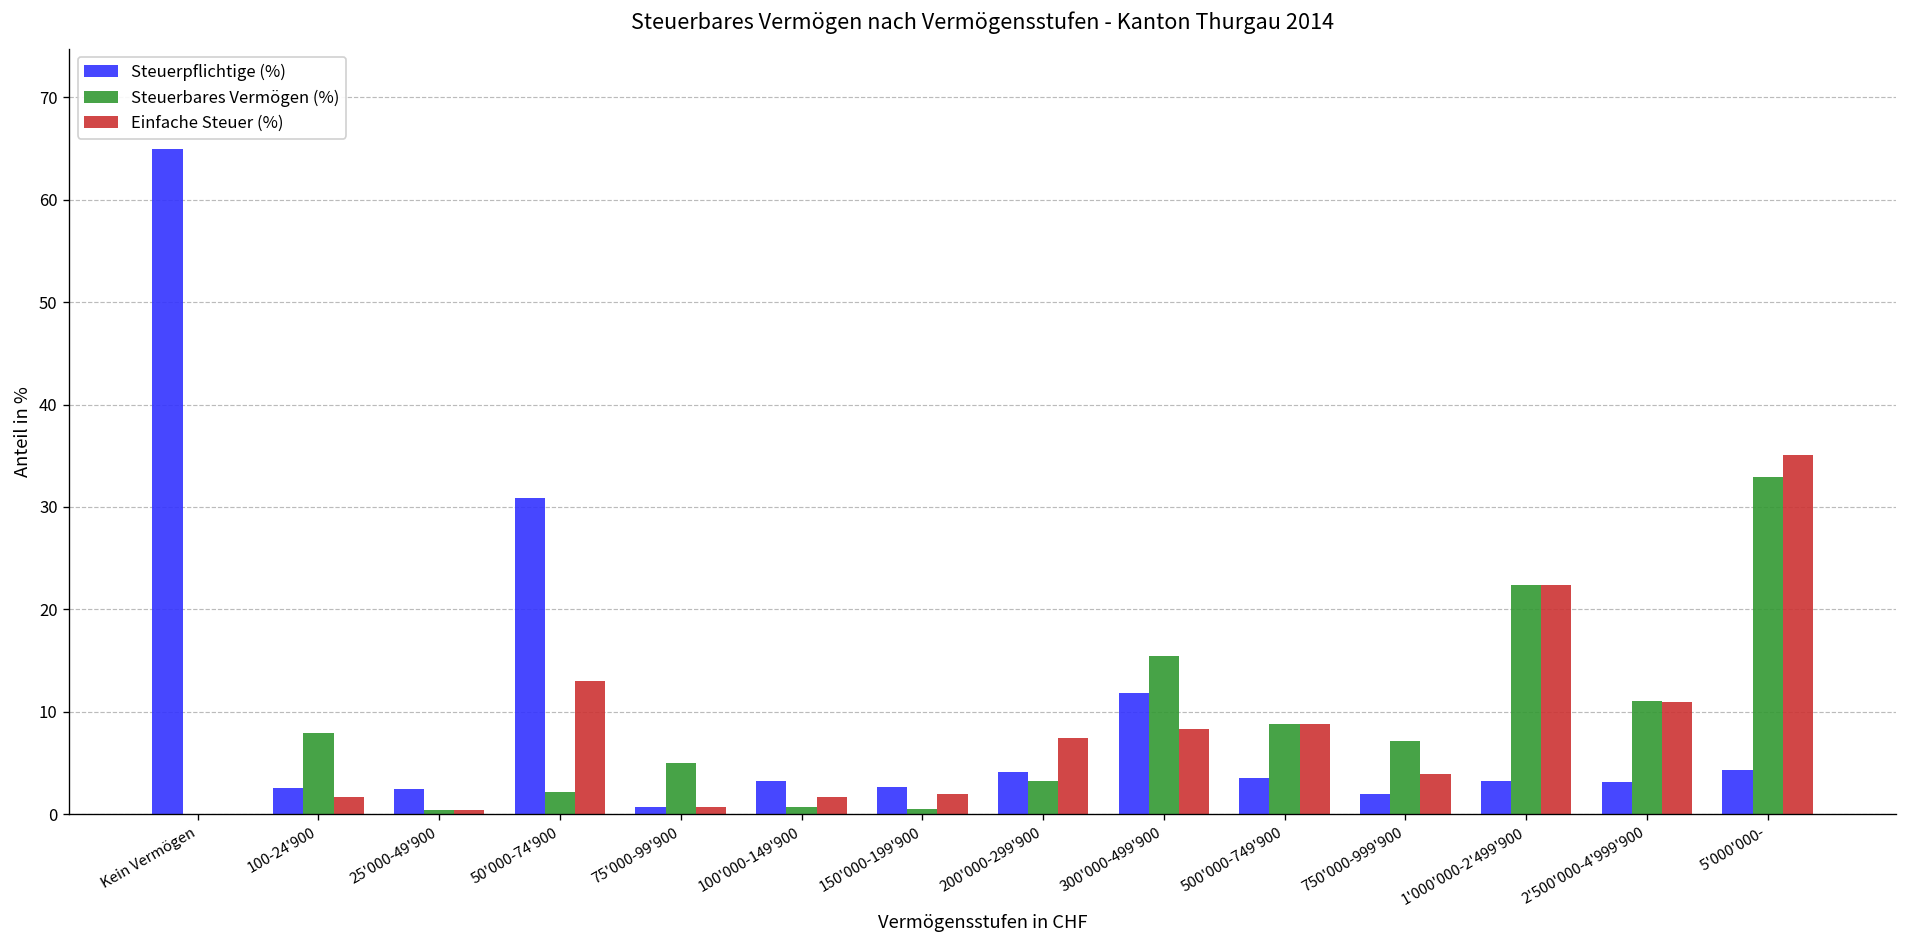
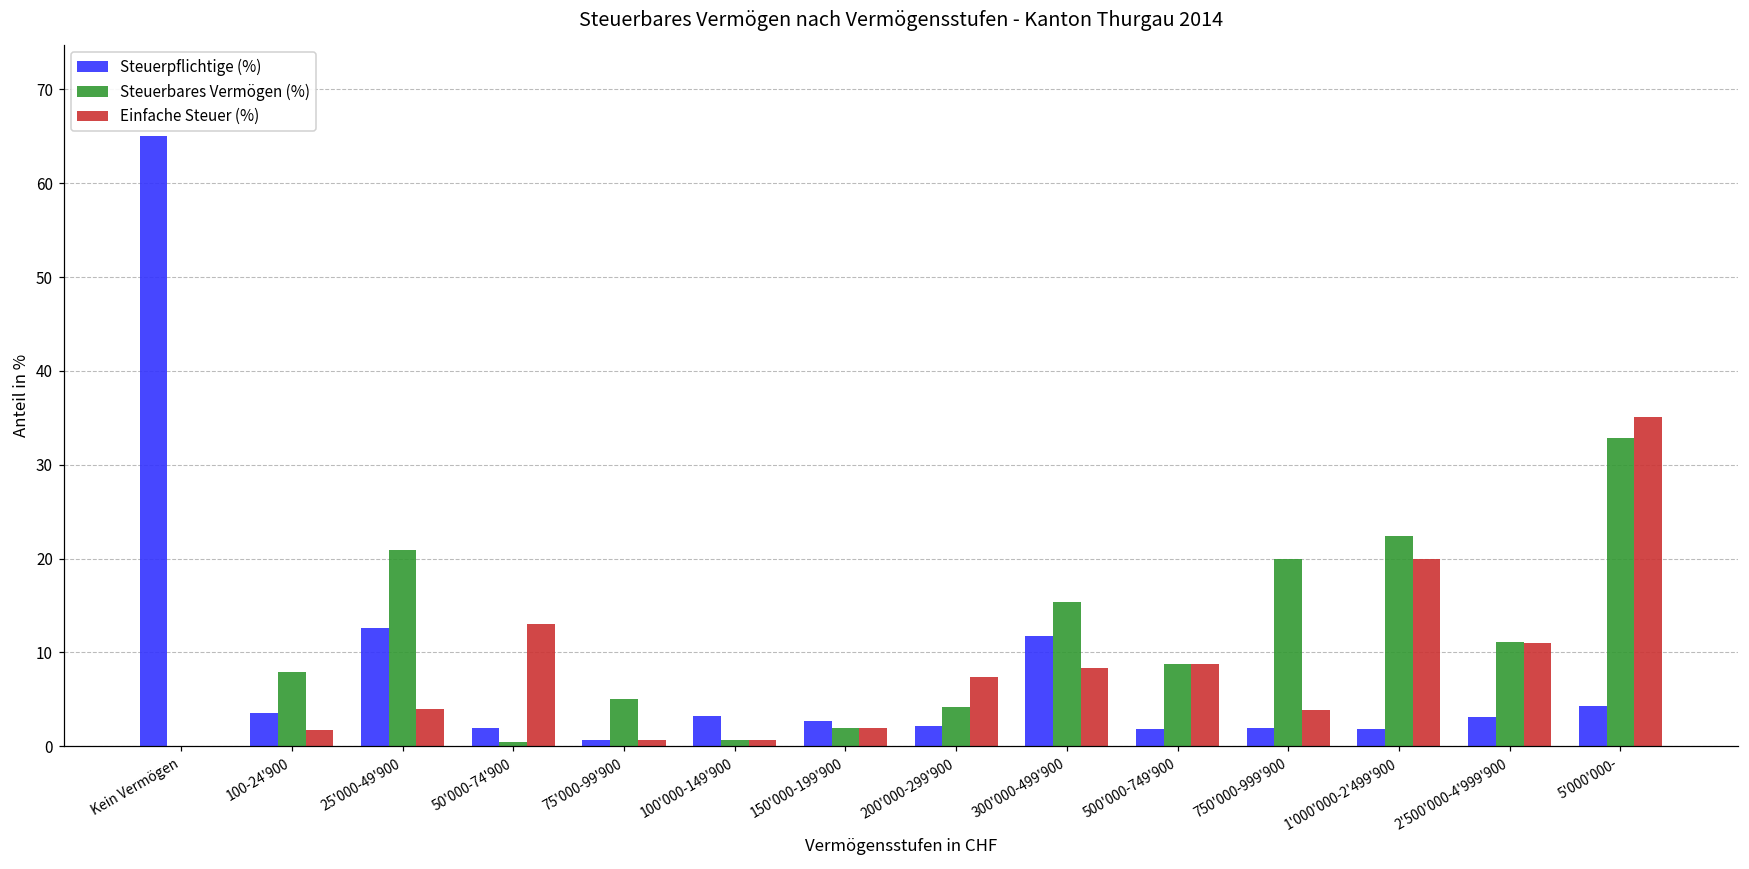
Steuerpflichtige (%), 100-24'900: 3 -> 4
Steuerpflichtige (%), 25'000-49'900: 3 -> 13
Steuerbares Vermögen (%), 25'000-49'900: 0 -> 21
Einfache Steuer (%), 25'000-49'900: 0 -> 4
Steuerpflichtige (%), 50'000-74'900: 31 -> 2
Steuerbares Vermögen (%), 50'000-74'900: 2 -> 1
Einfache Steuer (%), 100'000-149'900: 2 -> 1
Steuerbares Vermögen (%), 150'000-199'900: 1 -> 2
Steuerpflichtige (%), 200'000-299'900: 4 -> 2
Steuerbares Vermögen (%), 200'000-299'900: 3 -> 4
Steuerpflichtige (%), 500'000-749'900: 4 -> 2
Steuerbares Vermögen (%), 750'000-999'900: 7 -> 20
Steuerpflichtige (%), 1'000'000-2'499'900: 3 -> 2
Einfache Steuer (%), 1'000'000-2'499'900: 22 -> 20
